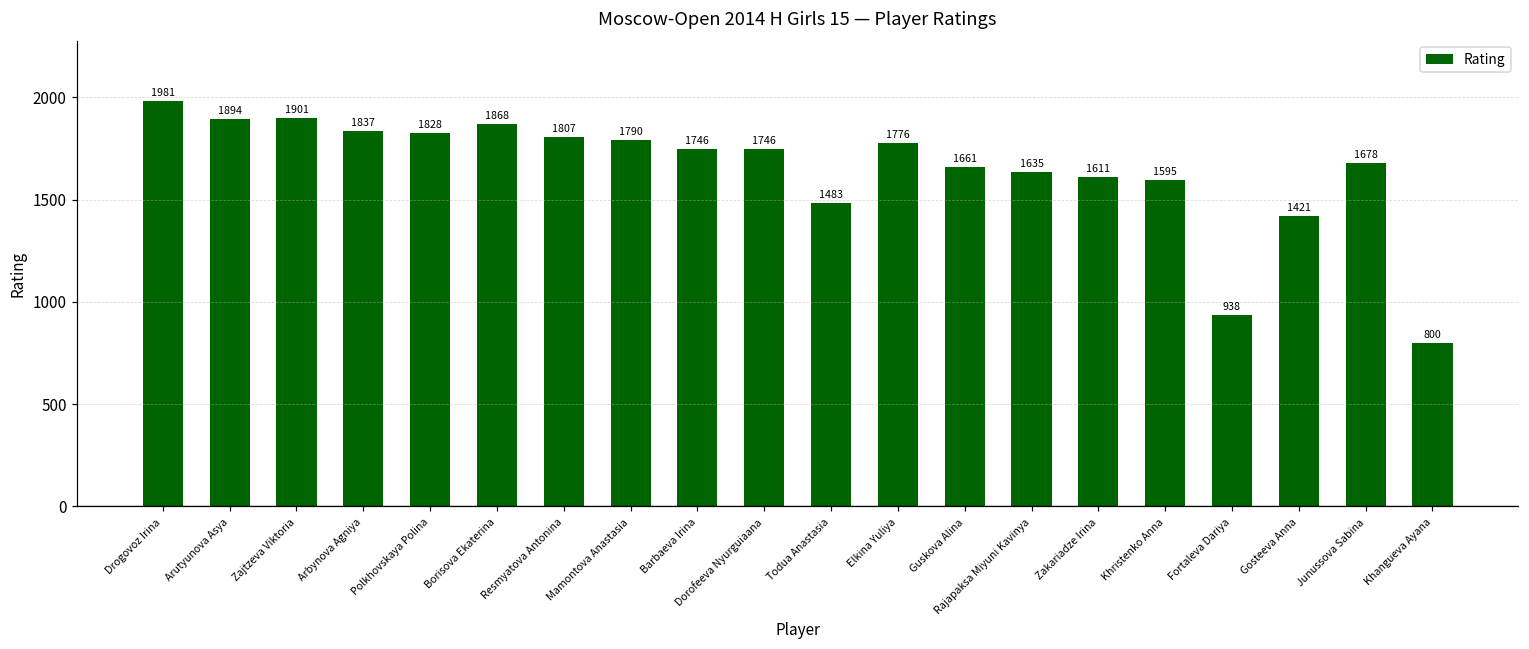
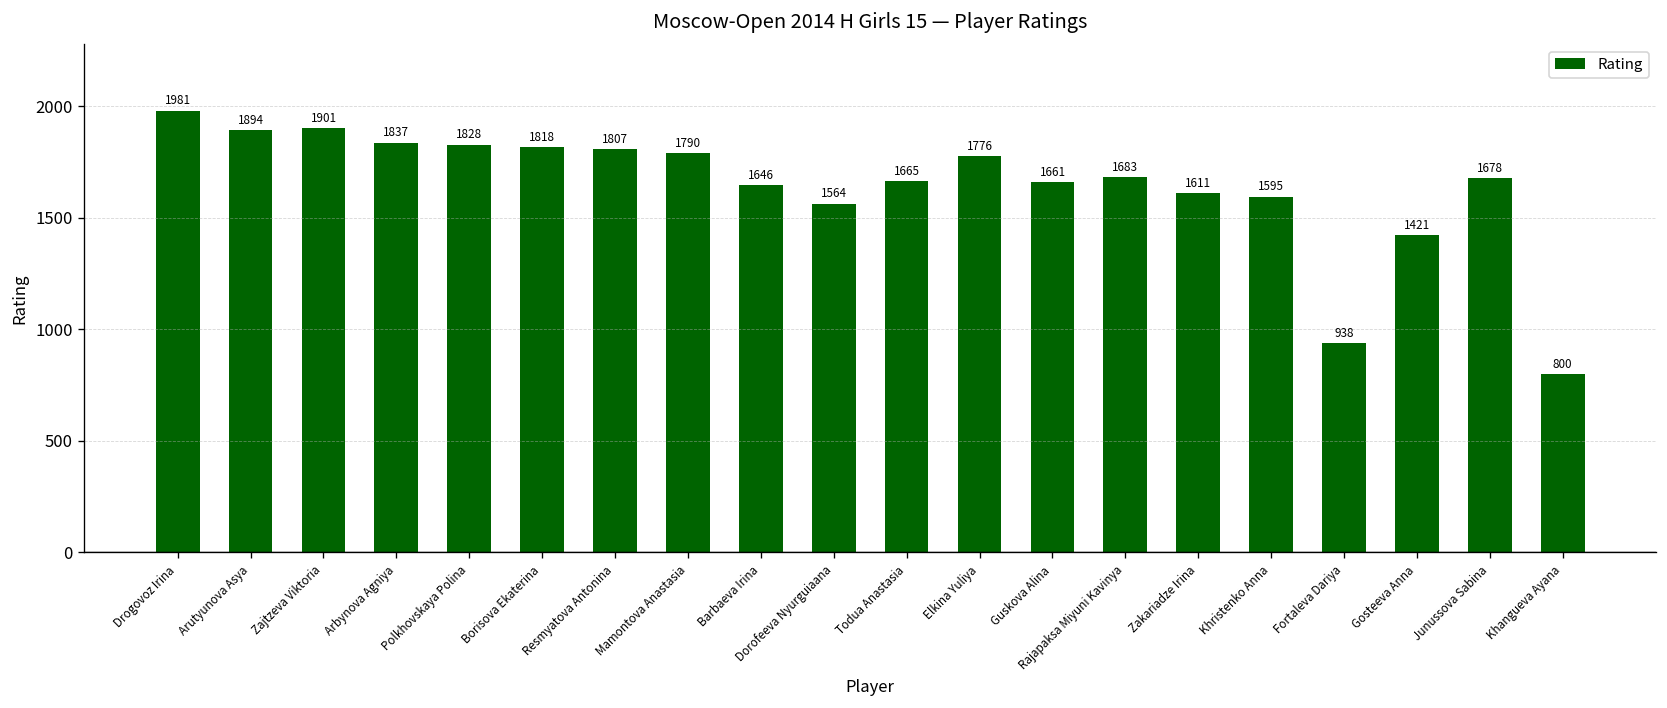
Borisova Ekaterina: 1868 -> 1818
Barbaeva Irina: 1746 -> 1646
Dorofeeva Nyurguiaana: 1746 -> 1564
Todua Anastasia: 1483 -> 1665
Rajapaksa Miyuni Kavinya: 1635 -> 1683
